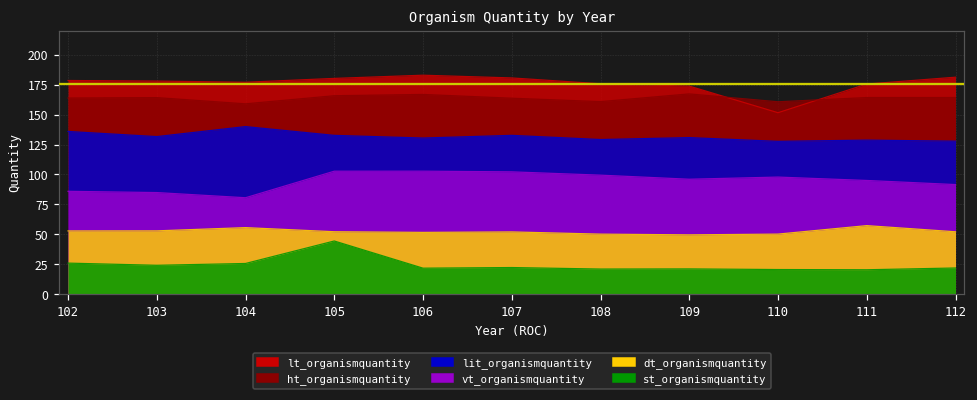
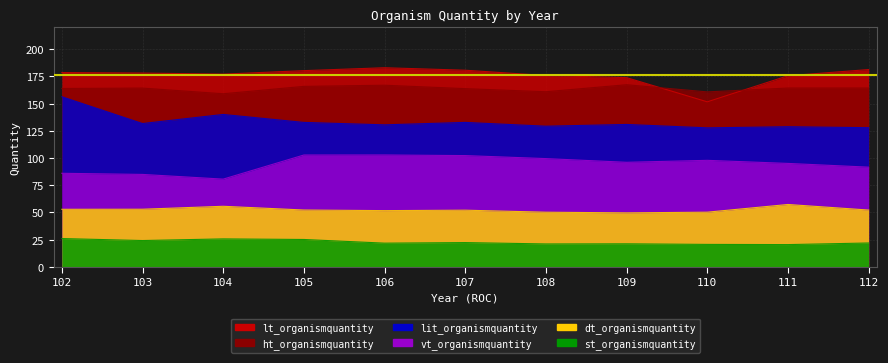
lit_organismquantity, 102: 136 -> 156
st_organismquantity, 105: 44 -> 25
